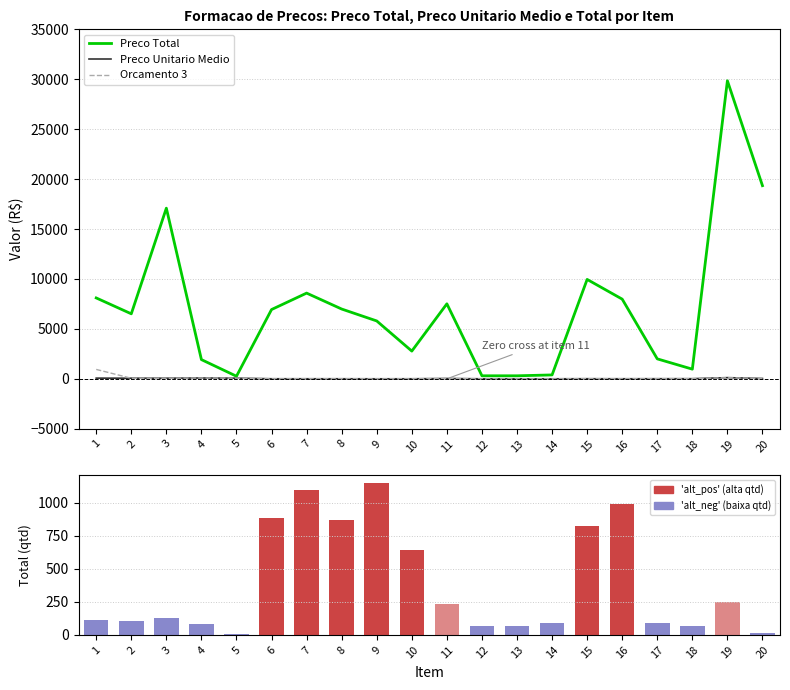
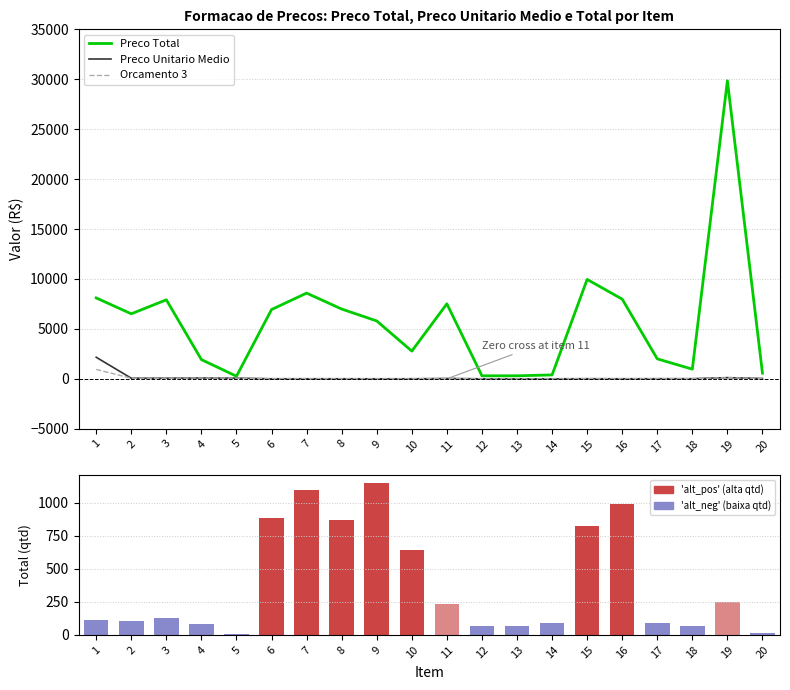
Formacao de Precos: Preco Total, Preco Unitario Medio e Total por Item, Preco Unitario Medio, 1: 0 -> 2000
Formacao de Precos: Preco Total, Preco Unitario Medio e Total por Item, Preco Total, 3: 17000 -> 8000
Formacao de Precos: Preco Total, Preco Unitario Medio e Total por Item, Preco Total, 20: 19000 -> 1000
